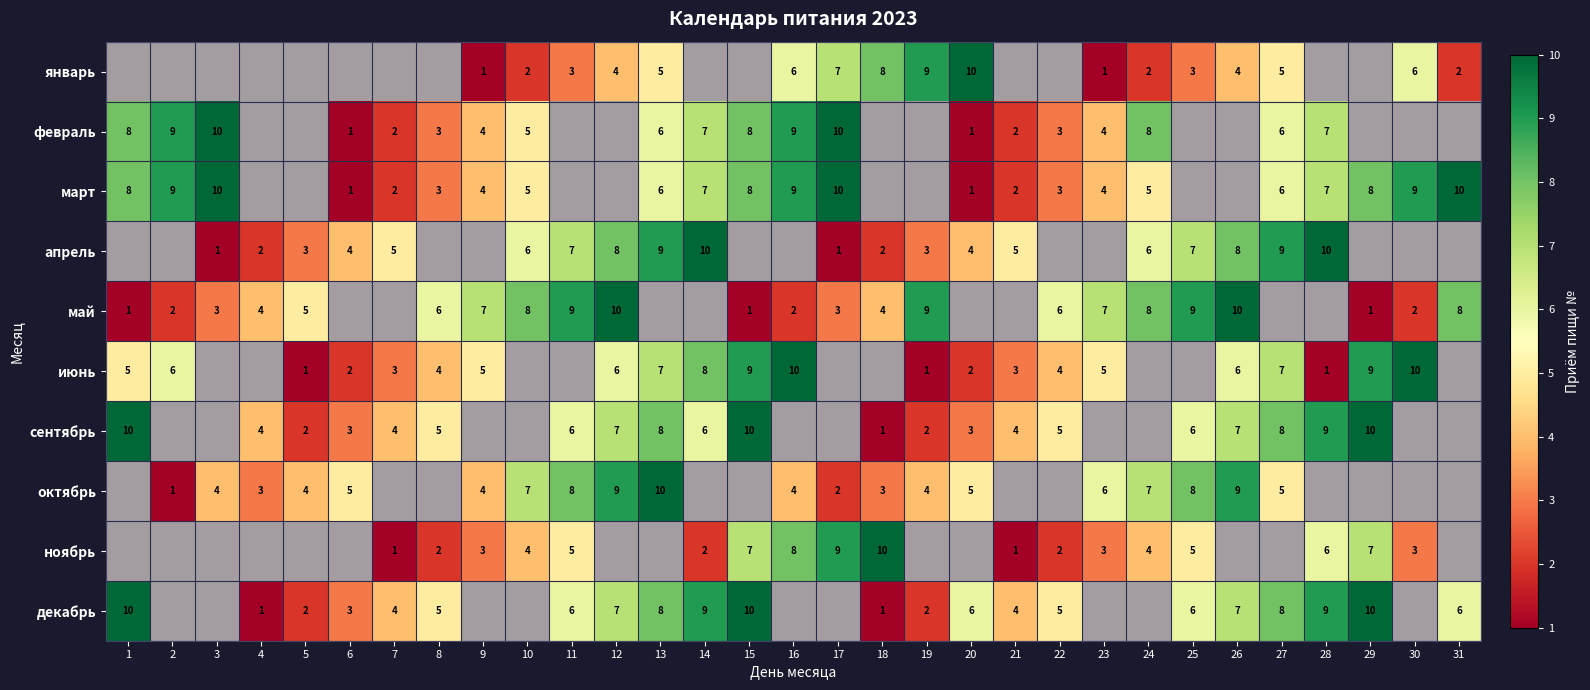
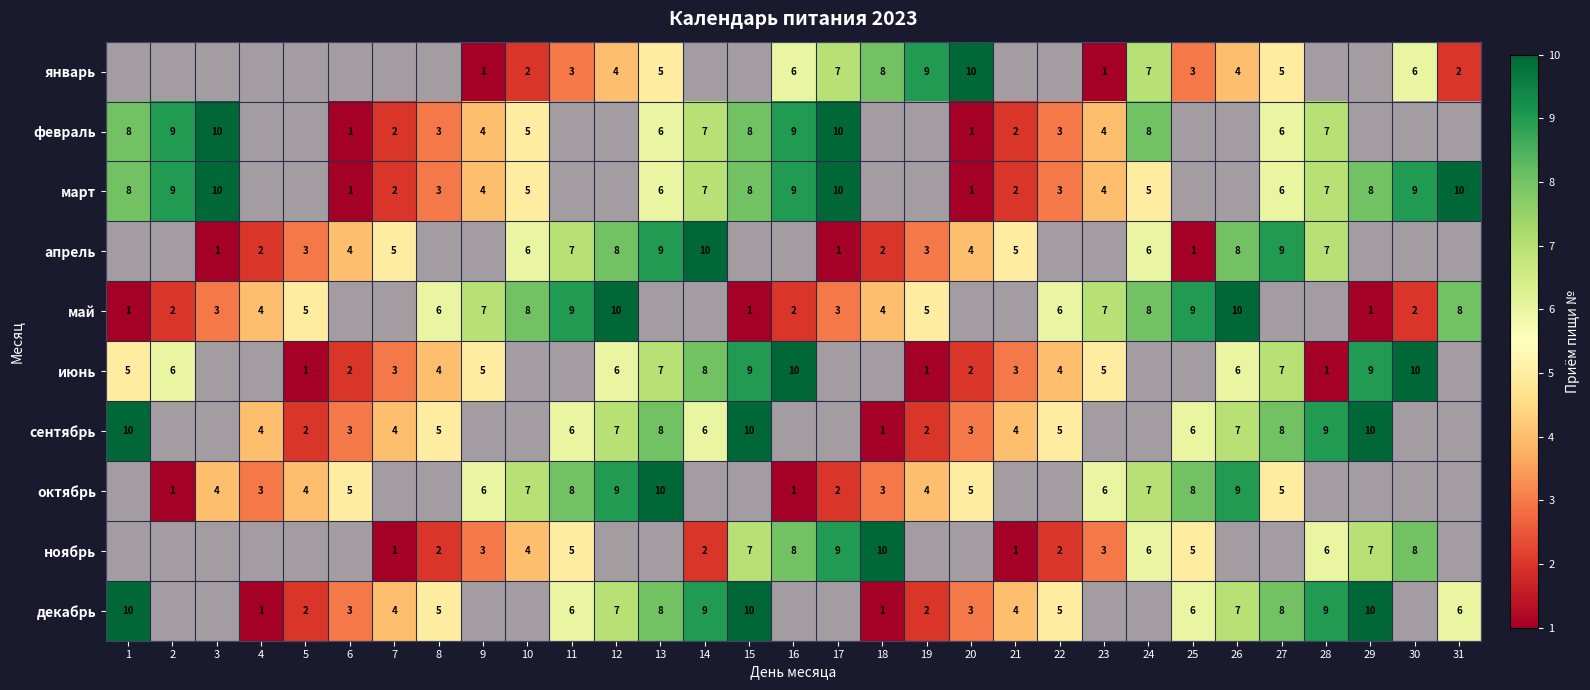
январь, 24: 2 -> 7
апрель, 25: 7 -> 1
апрель, 28: 10 -> 7
май, 19: 9 -> 5
октябрь, 9: 4 -> 6
октябрь, 16: 4 -> 1
ноябрь, 24: 4 -> 6
ноябрь, 30: 3 -> 8
декабрь, 20: 6 -> 3
